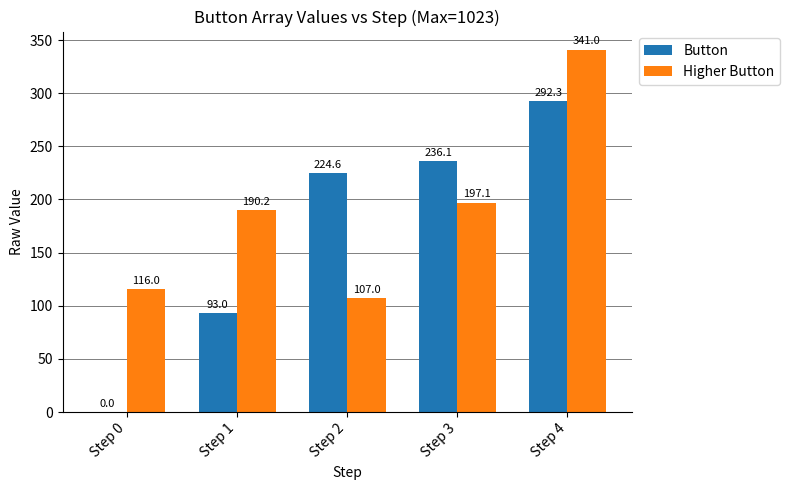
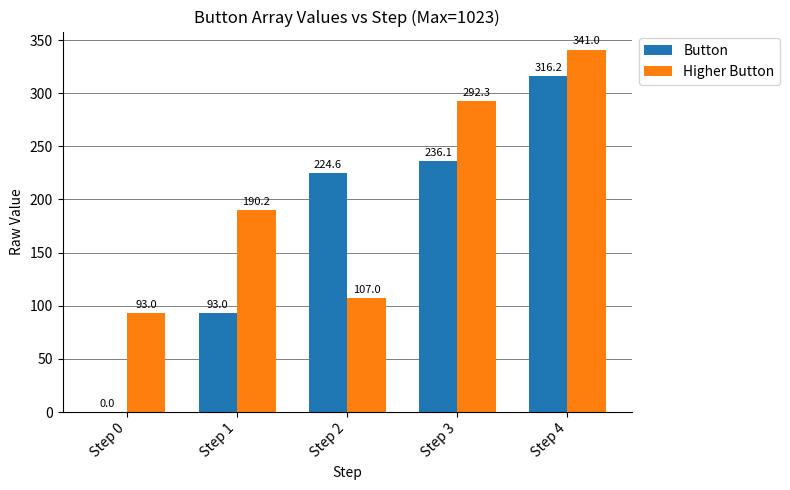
Higher Button, Step 0: 116.0 -> 93.0
Higher Button, Step 3: 197.1 -> 292.3
Button, Step 4: 292.3 -> 316.2
